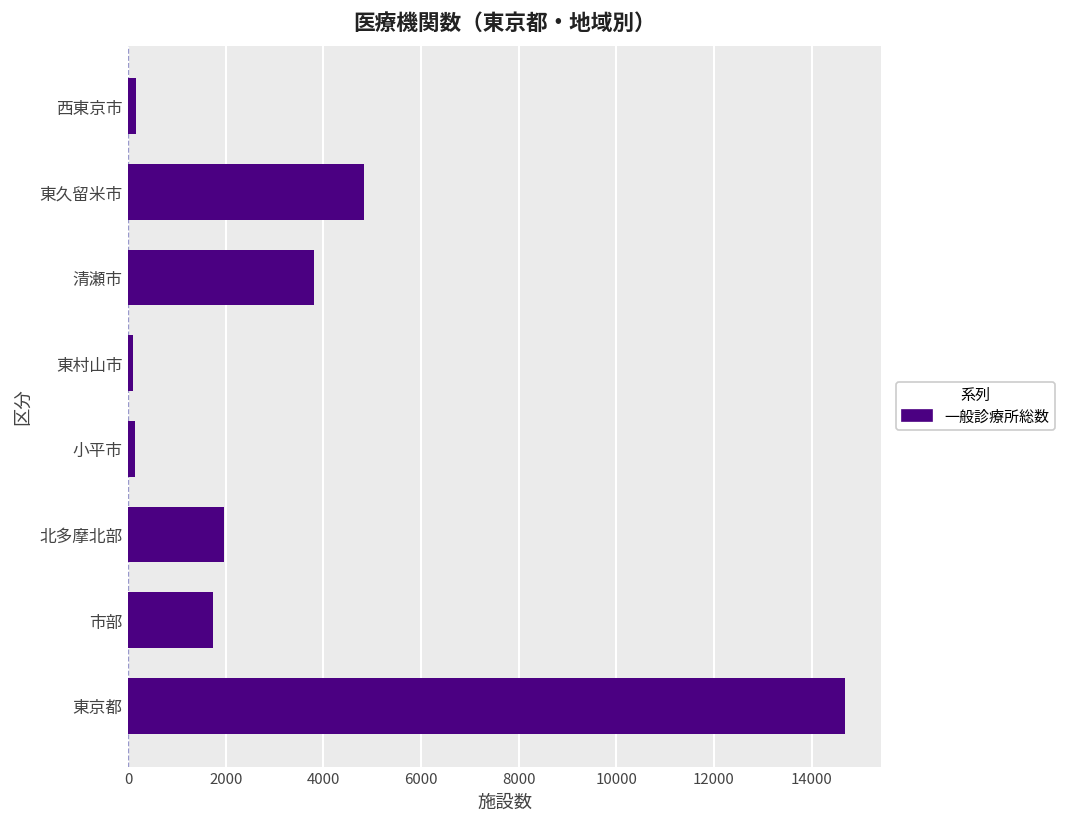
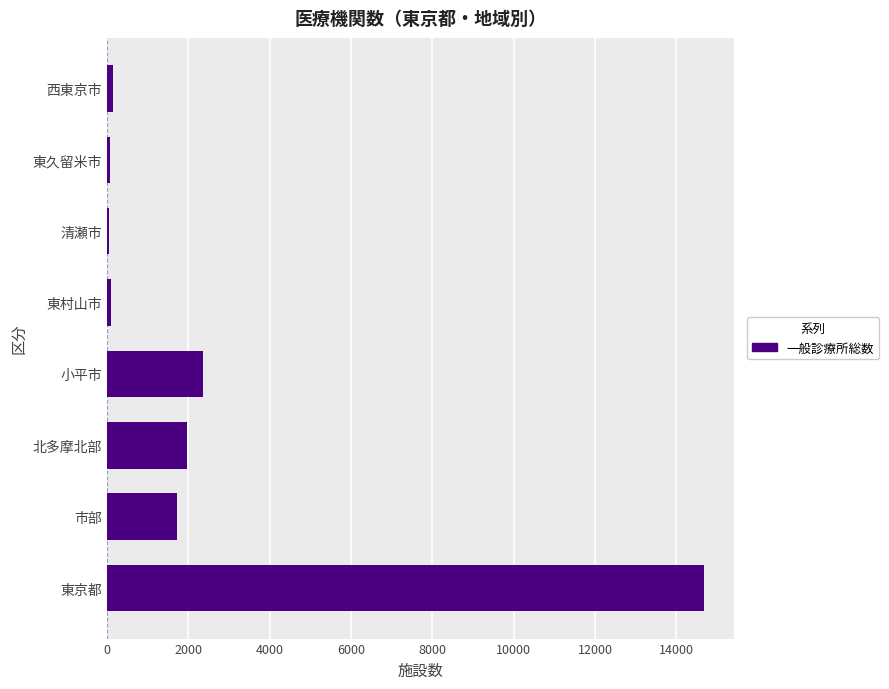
東久留米市: 4800 -> 100
清瀬市: 3800 -> 0
小平市: 100 -> 2400
